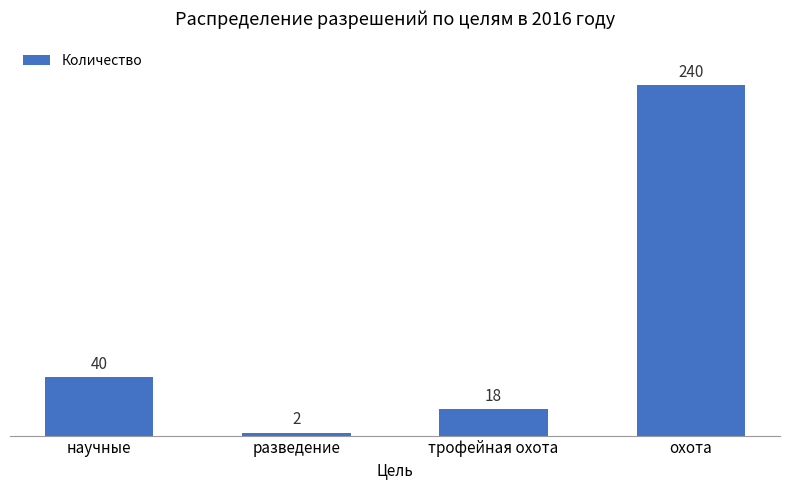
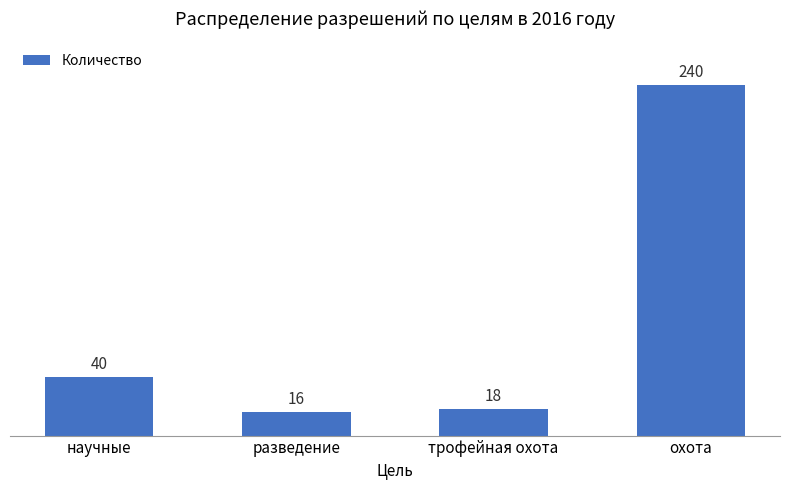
разведение: 2 -> 16
